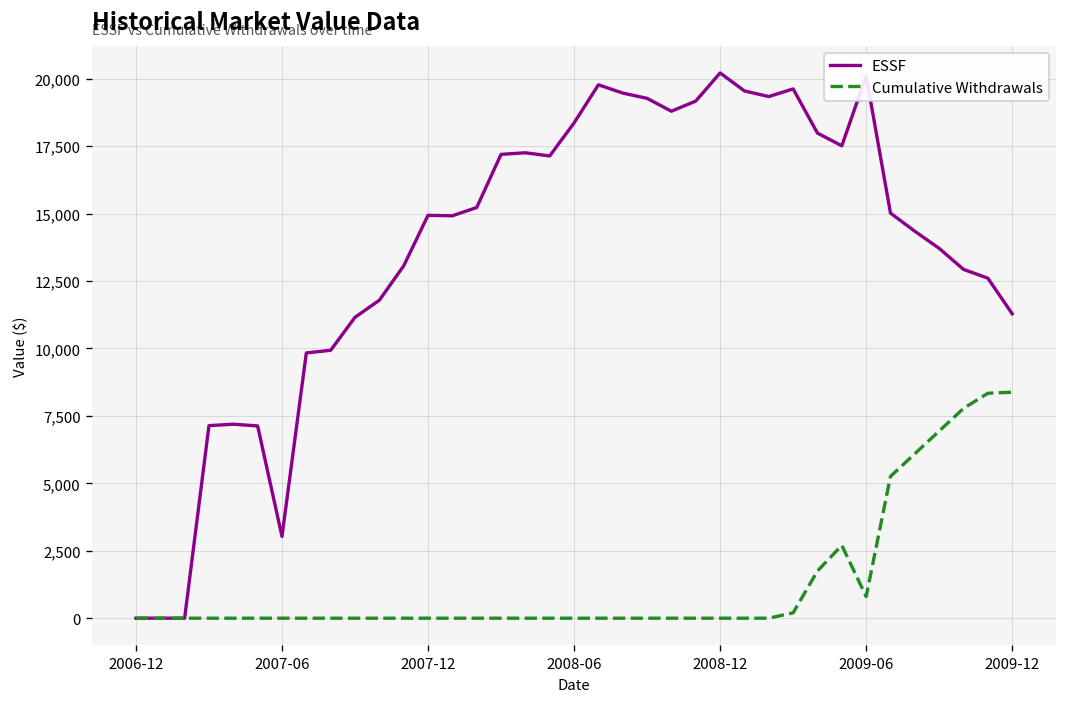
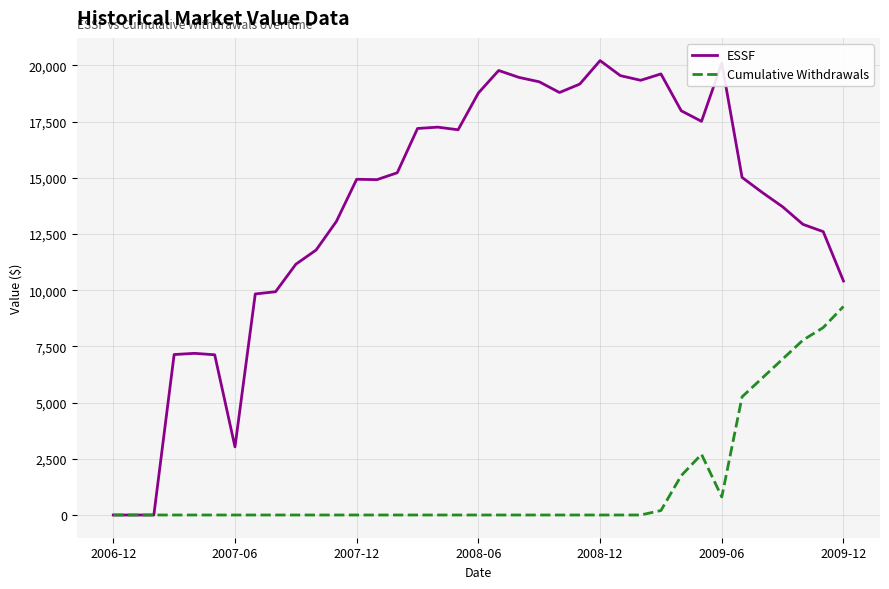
ESSF, 2008-06: 18,400 -> 18,800
ESSF, 2009-12: 11,300 -> 10,400
Cumulative Withdrawals, 2009-12: 8,400 -> 9,300
